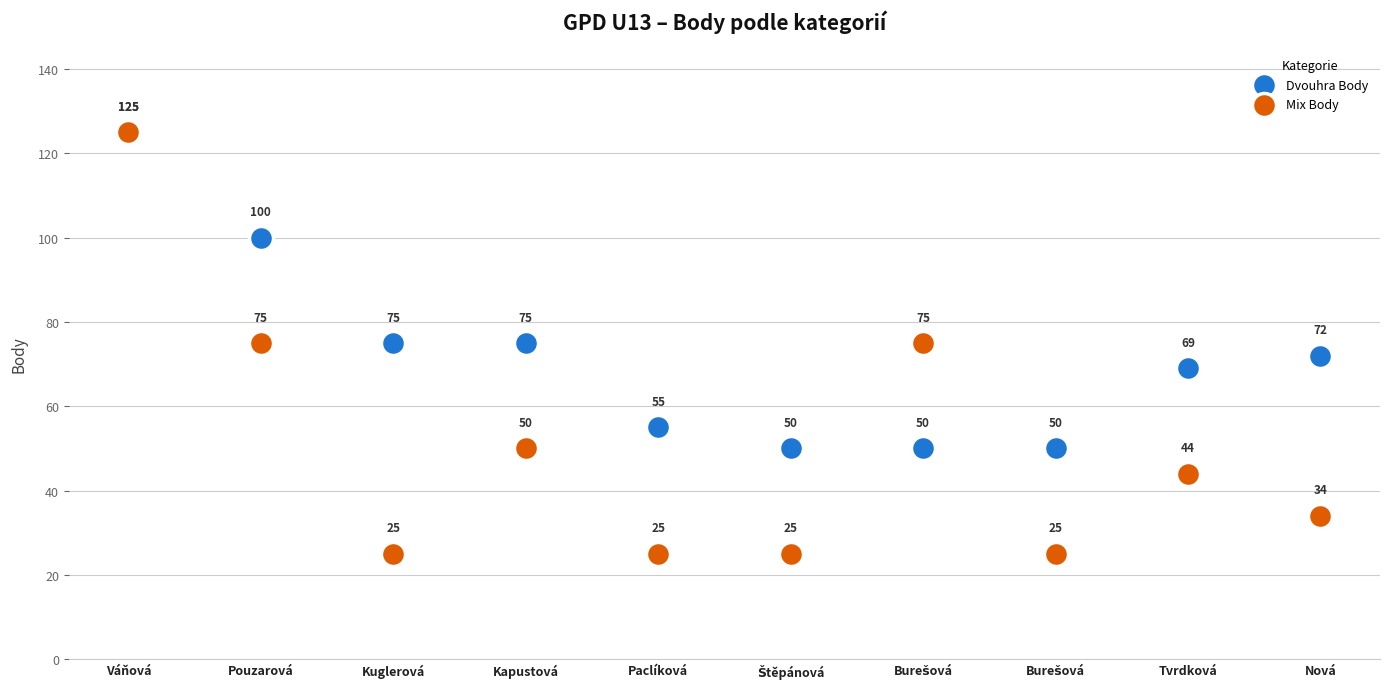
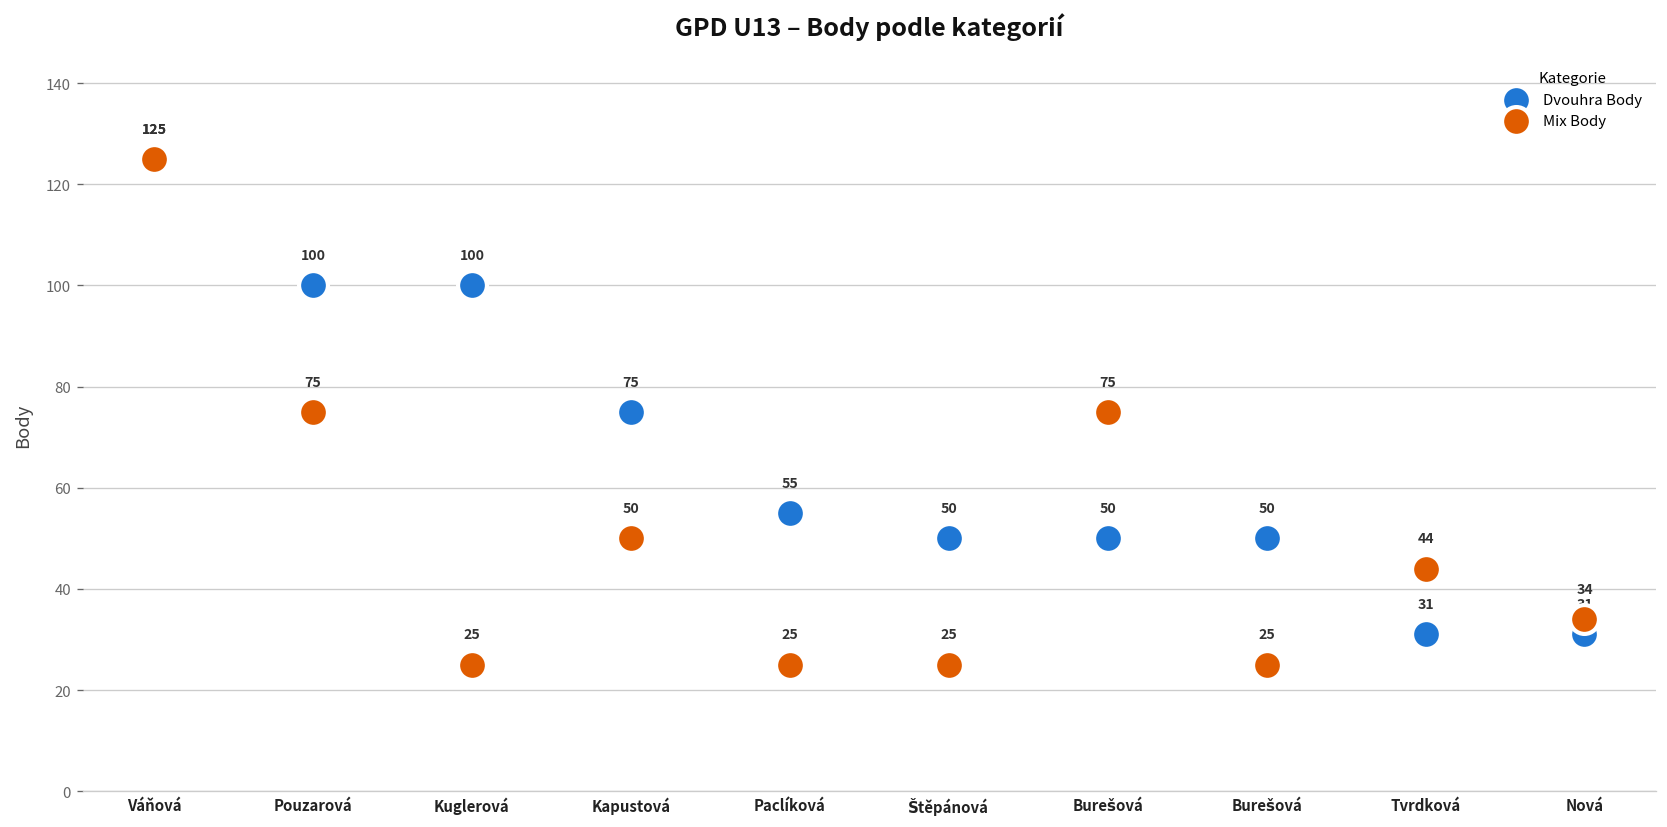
Dvouhra Body, Kuglerová: 75 -> 100
Dvouhra Body, Tvrdková: 69 -> 31
Dvouhra Body, Nová: 72 -> 31
